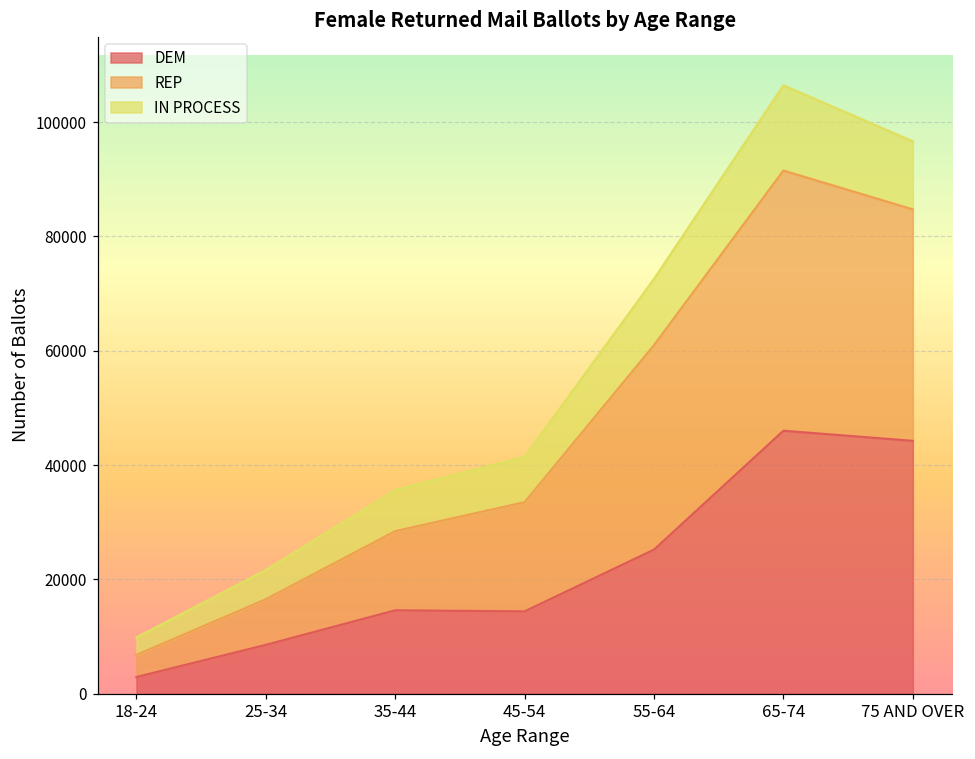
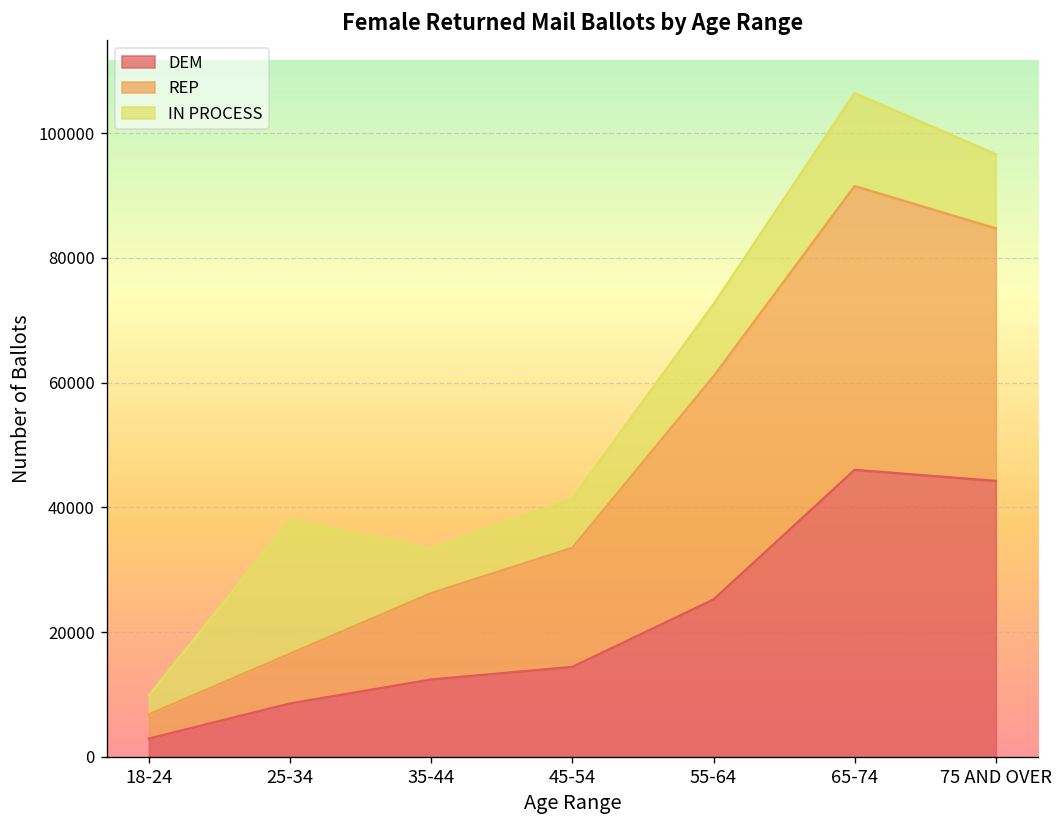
IN PROCESS, 25-34: 5000 -> 21000
DEM, 35-44: 15000 -> 12000
